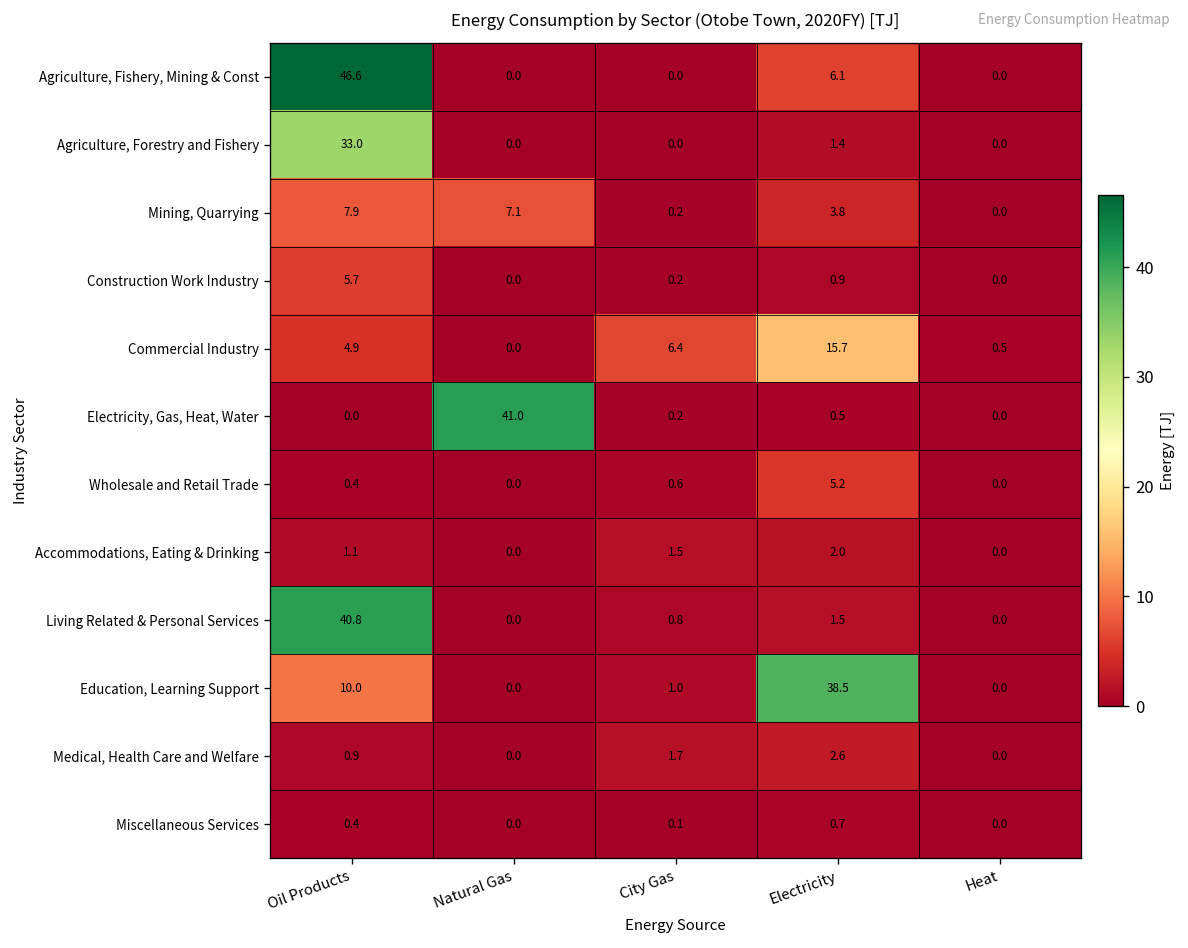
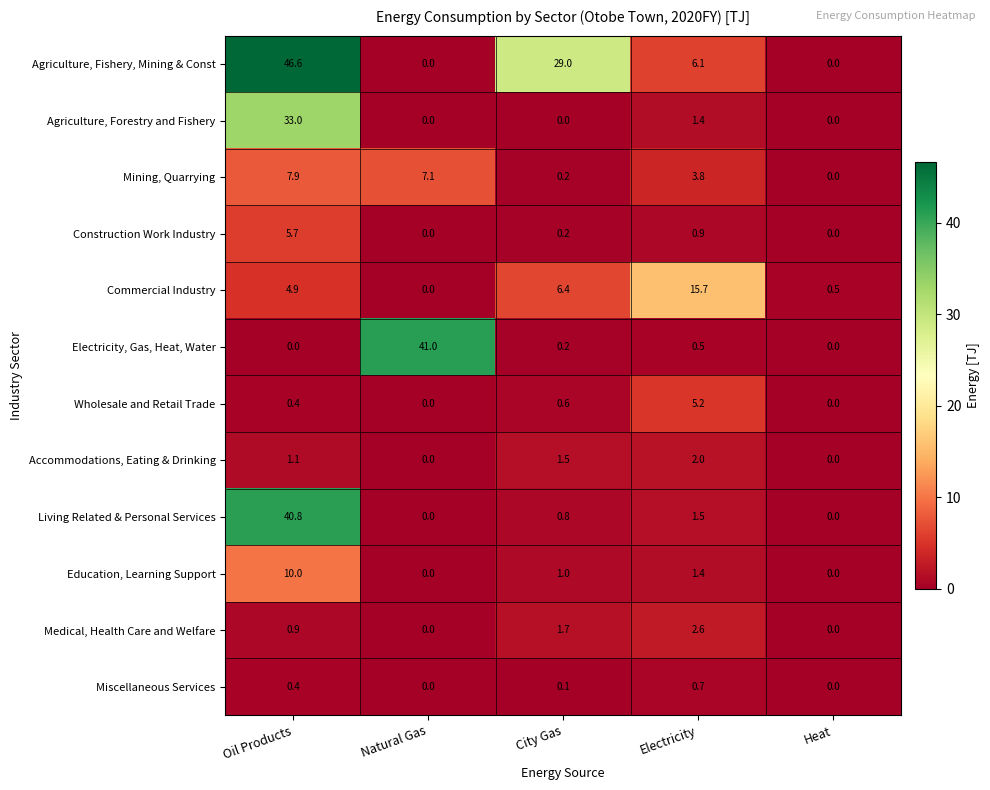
Agriculture, Fishery, Mining & Const, City Gas: 0.0 -> 29.0
Education, Learning Support, Electricity: 38.5 -> 1.4
